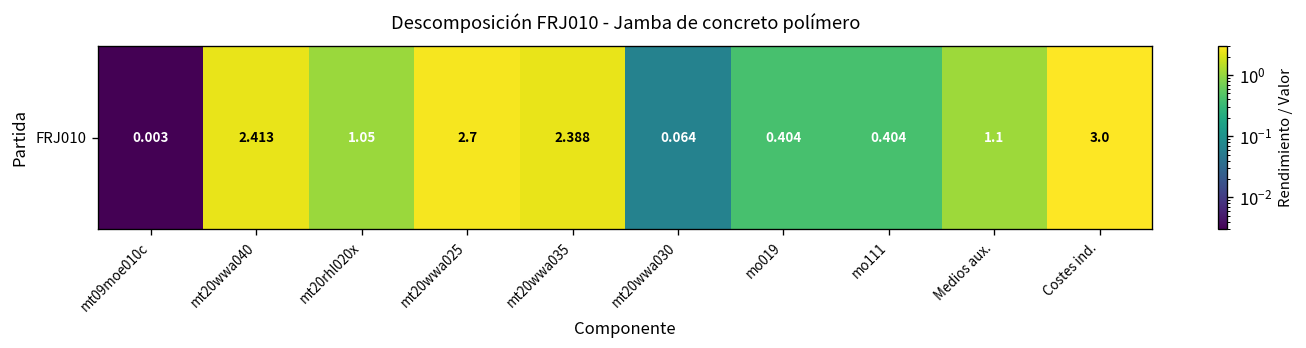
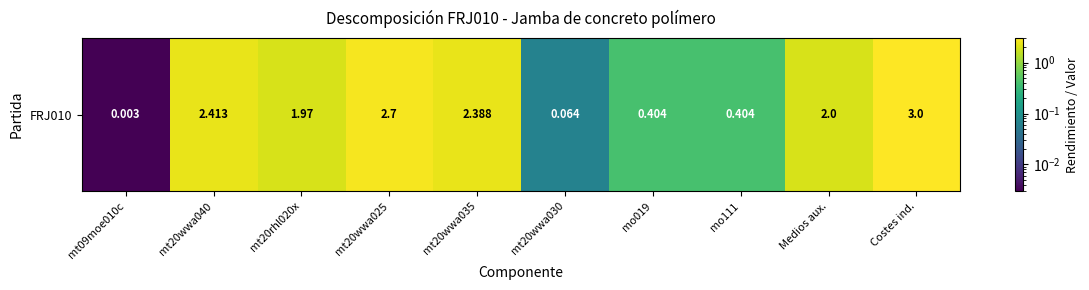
FRJ010, mt20rhl020x: 1.05 -> 1.97
FRJ010, Medios aux.: 1.1 -> 2.0
